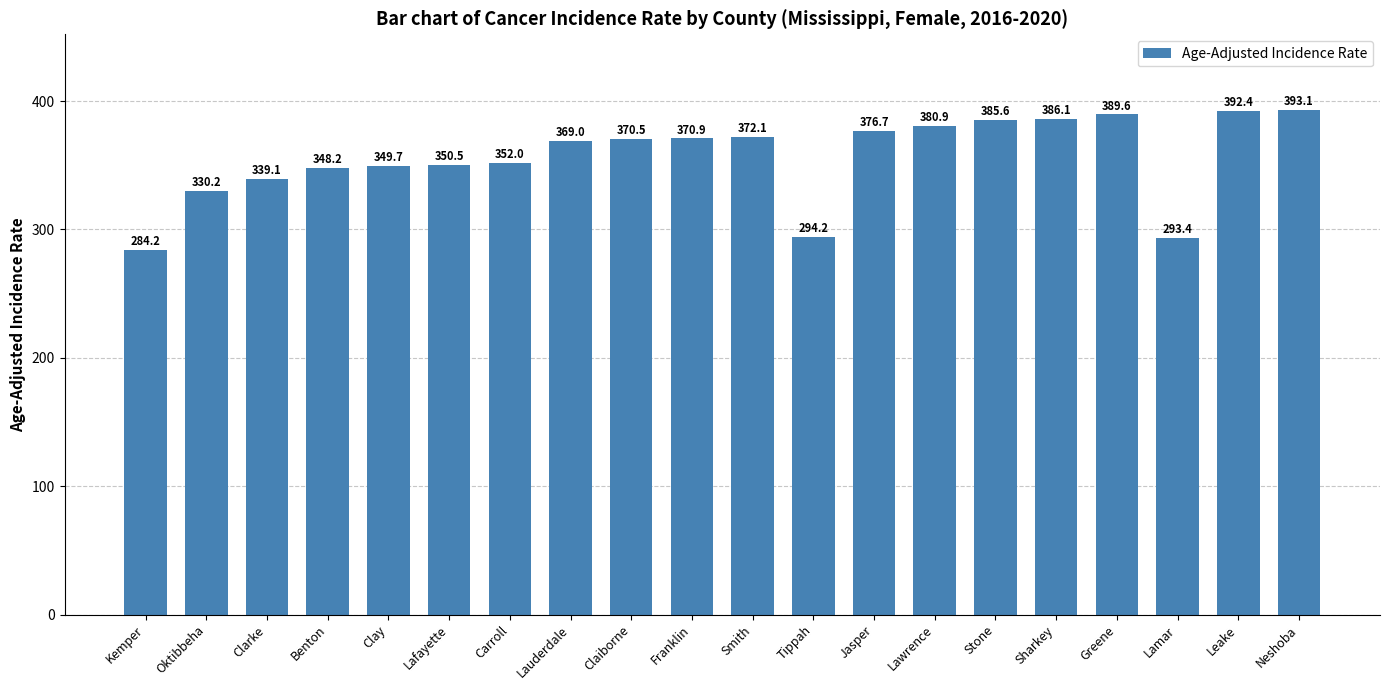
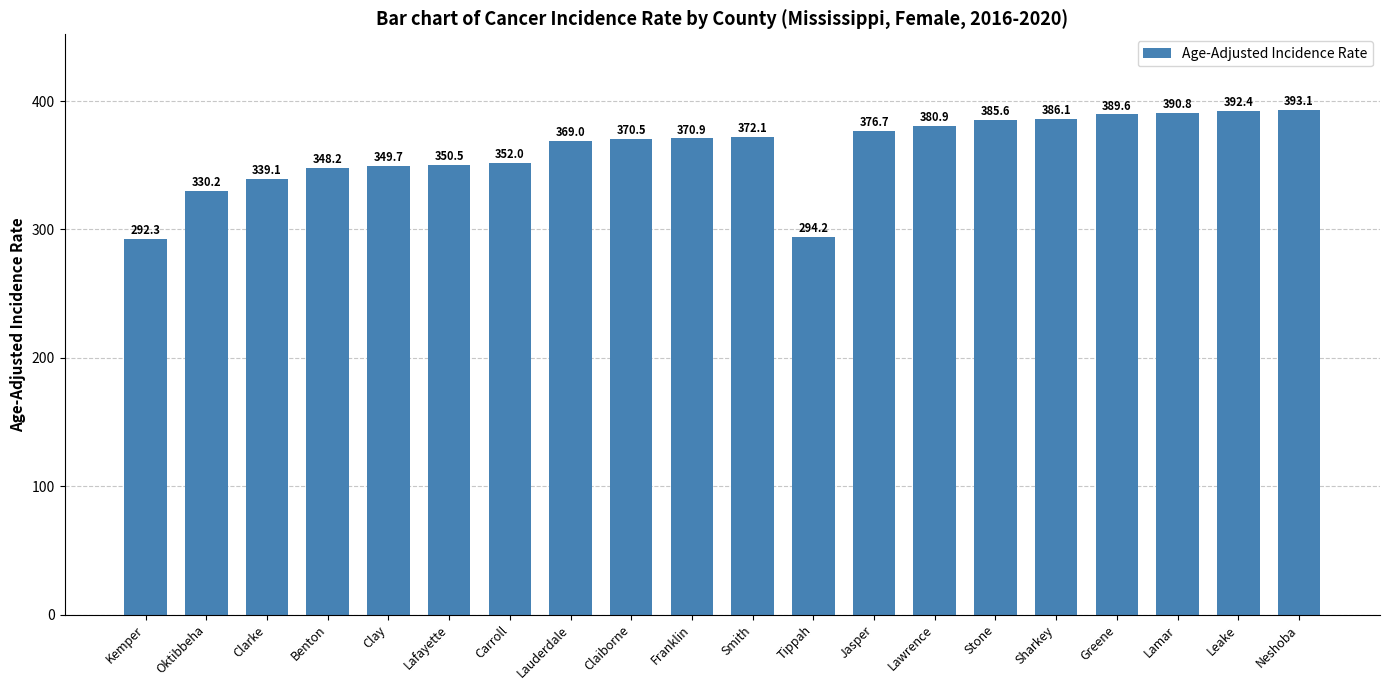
Kemper: 284.2 -> 292.3
Lamar: 293.4 -> 390.8
